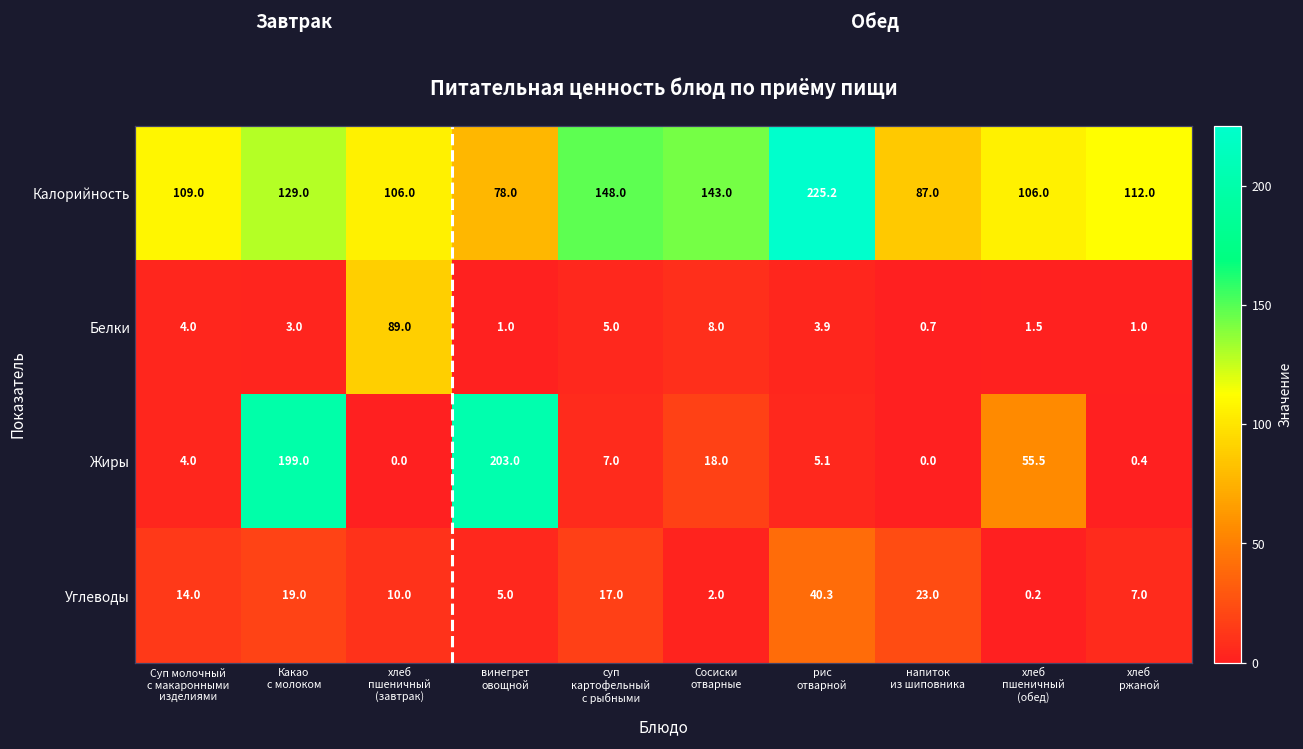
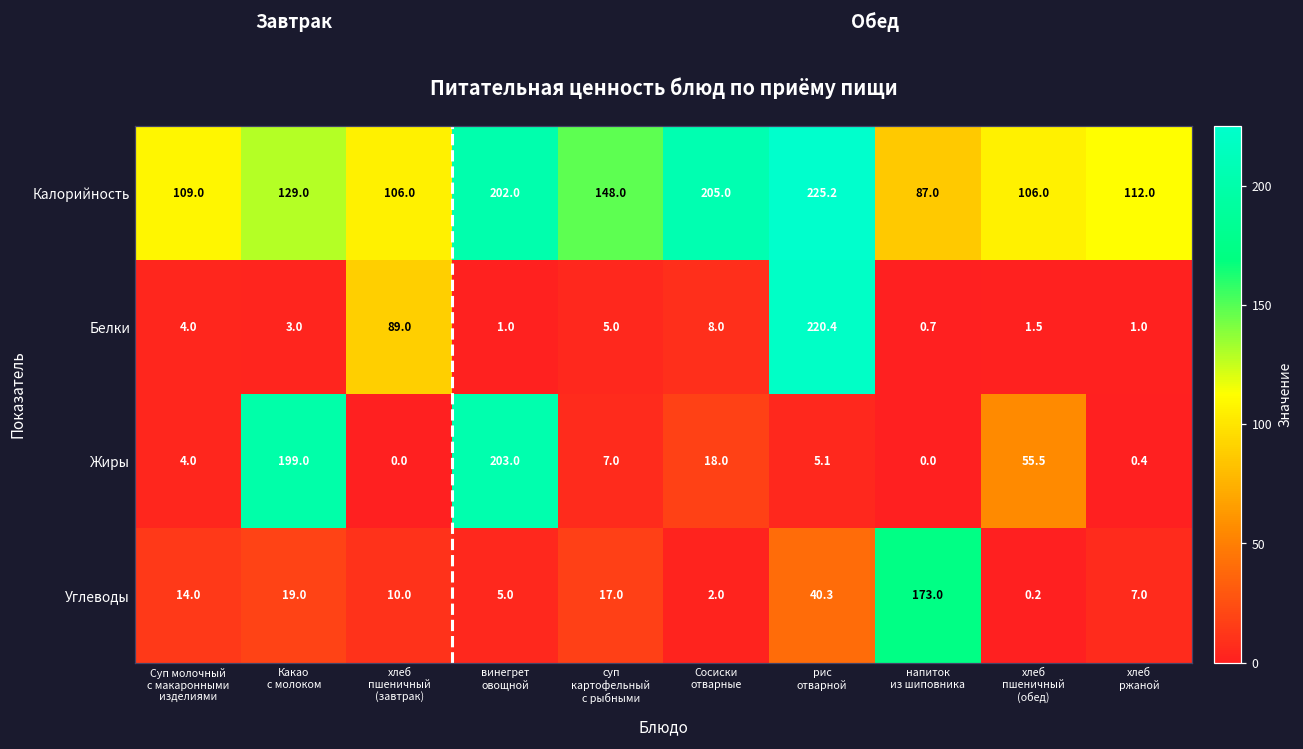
Калорийность, винегрет овощной: 78.0 -> 202.0
Калорийность, Сосиски отварные: 143.0 -> 205.0
Белки, рис отварной: 3.9 -> 220.4
Углеводы, напиток из шиповника: 23.0 -> 173.0
